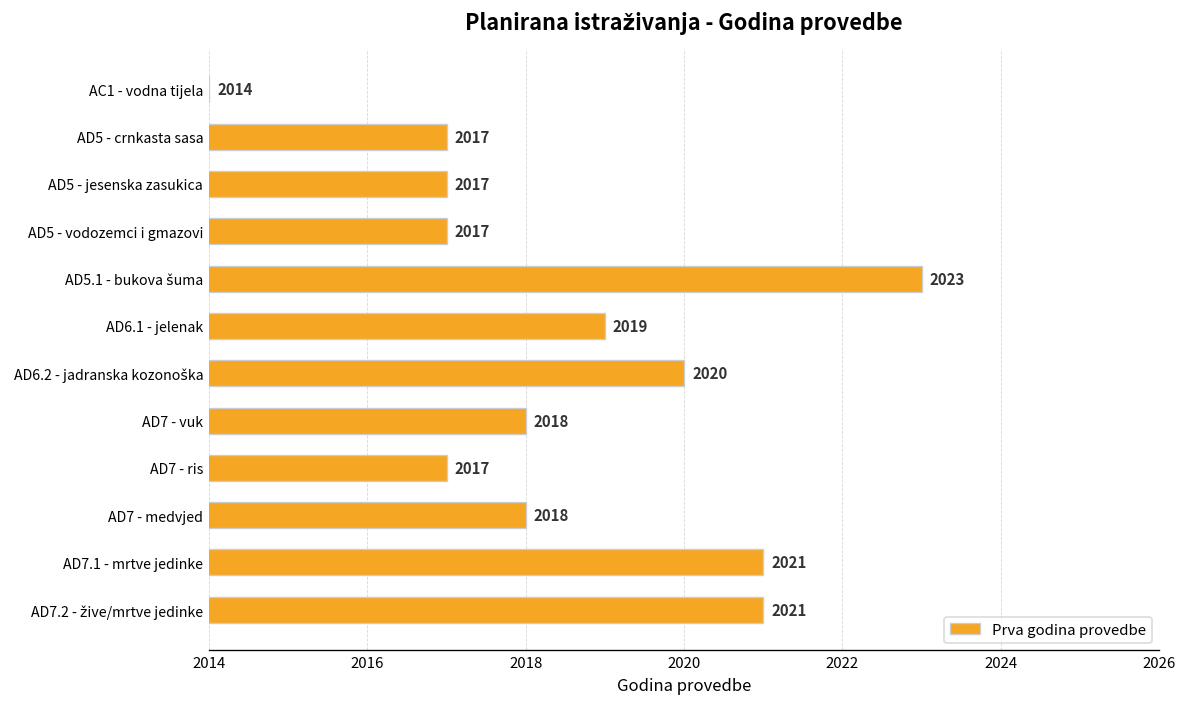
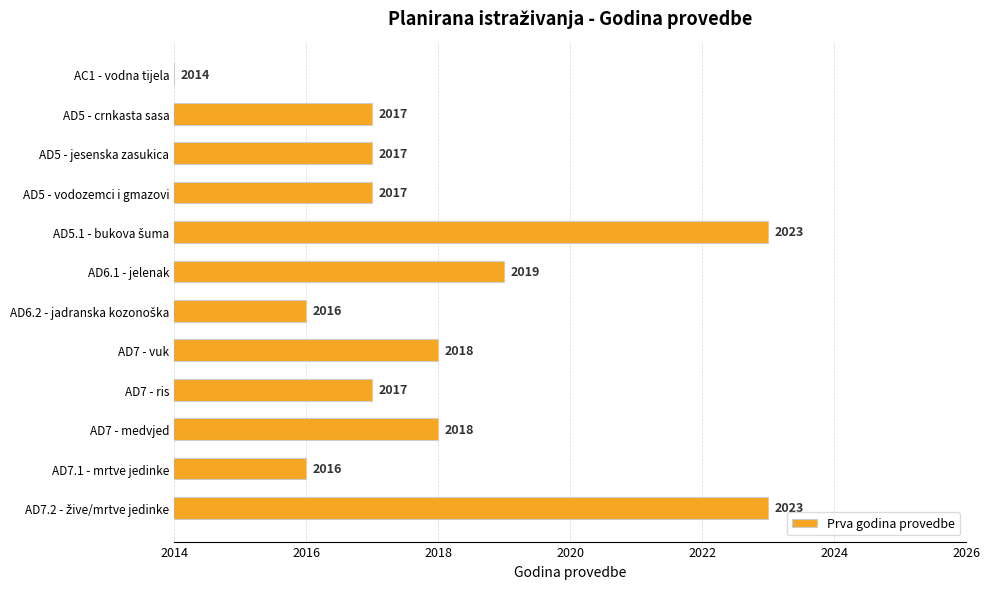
AD6.2 - jadranska kozonoška: 2020 -> 2016
AD7.1 - mrtve jedinke: 2021 -> 2016
AD7.2 - žive/mrtve jedinke: 2021 -> 2023
